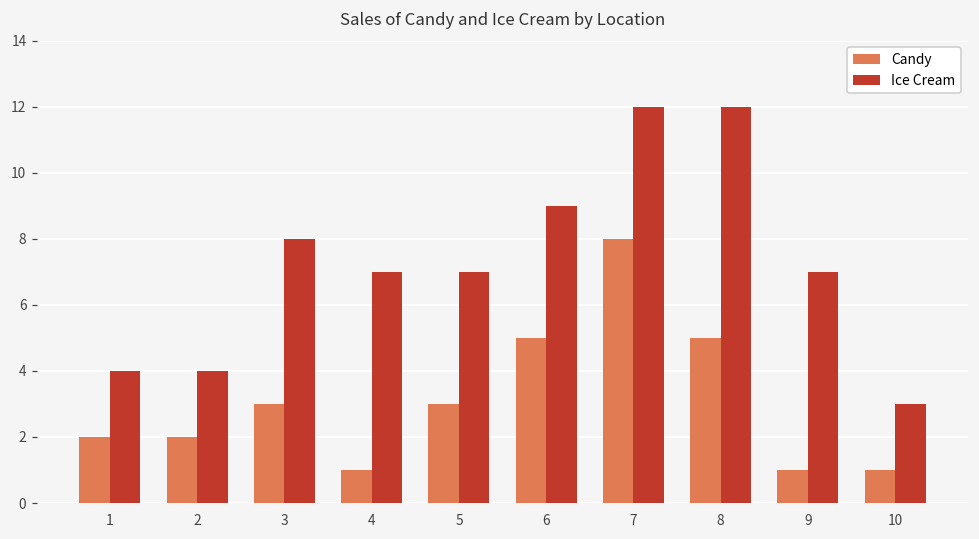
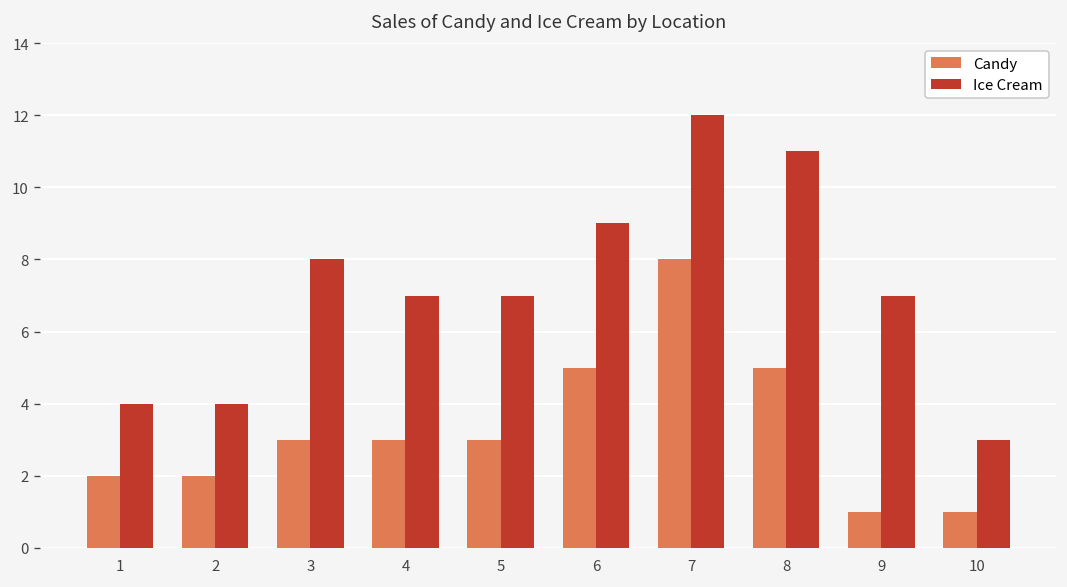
Candy, 4: 1 -> 3
Ice Cream, 8: 12 -> 11
